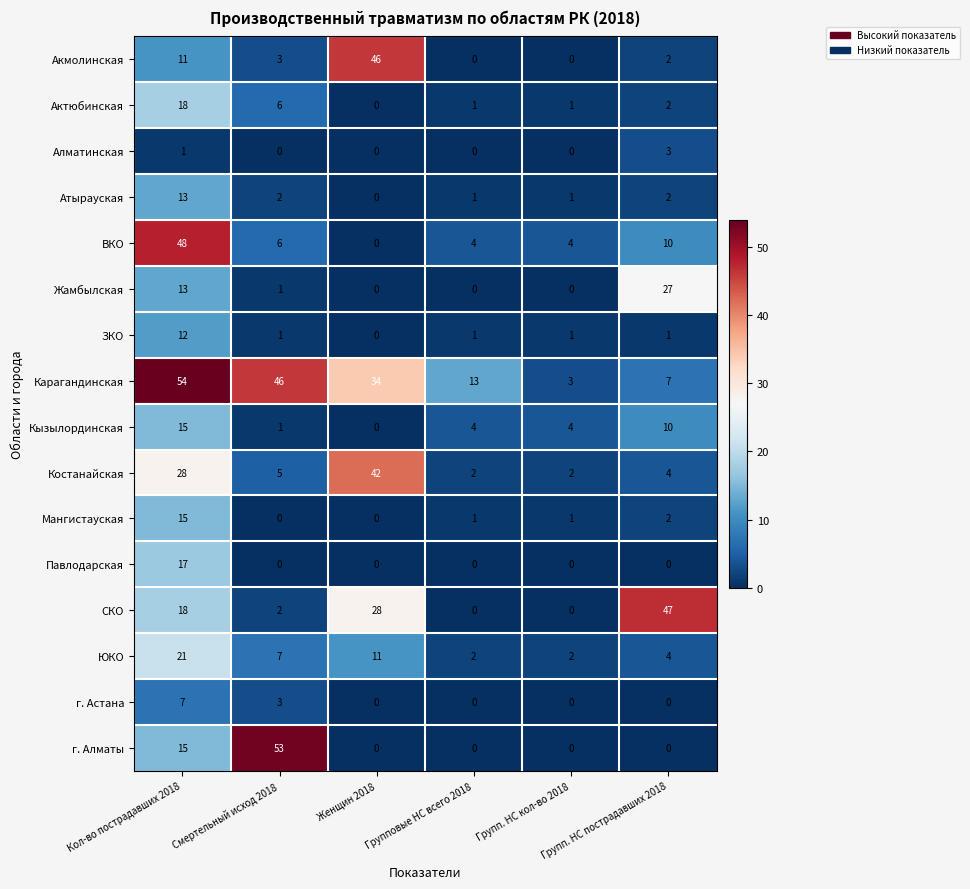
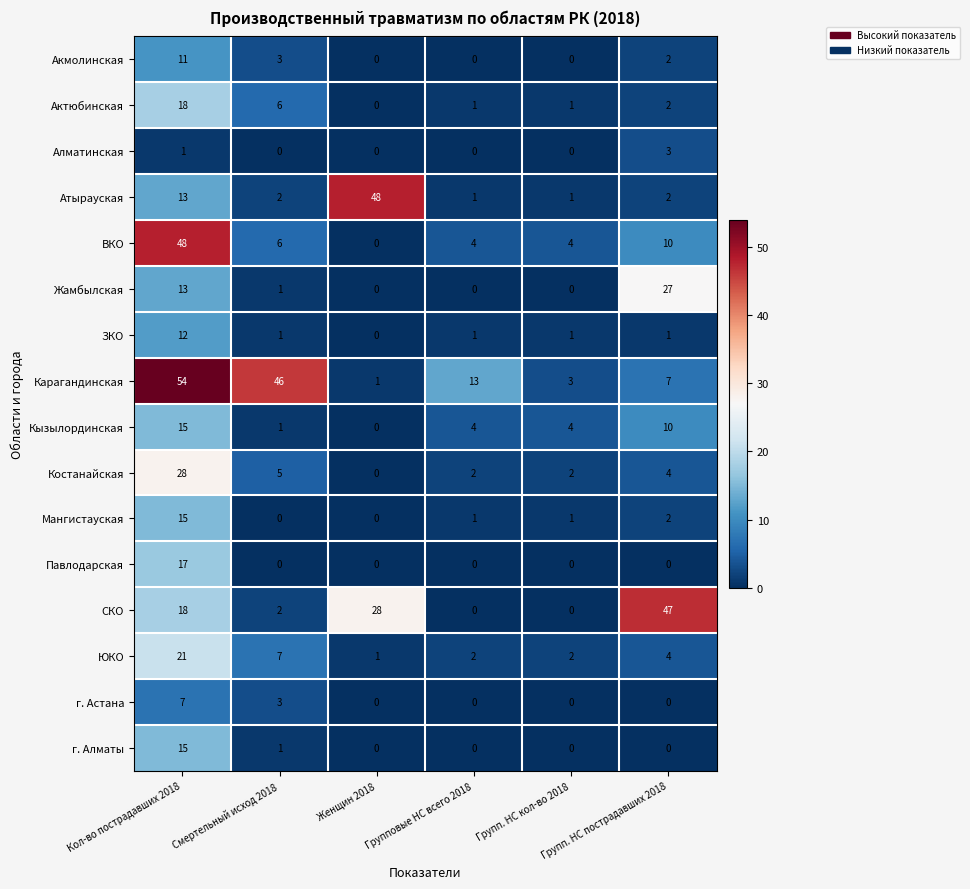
Акмолинская, Женщин 2018: 46 -> 0
Атырауская, Женщин 2018: 0 -> 48
Карагандинская, Женщин 2018: 34 -> 1
Костанайская, Женщин 2018: 42 -> 0
ЮКО, Женщин 2018: 11 -> 1
г. Алматы, Смертельный исход 2018: 53 -> 1
